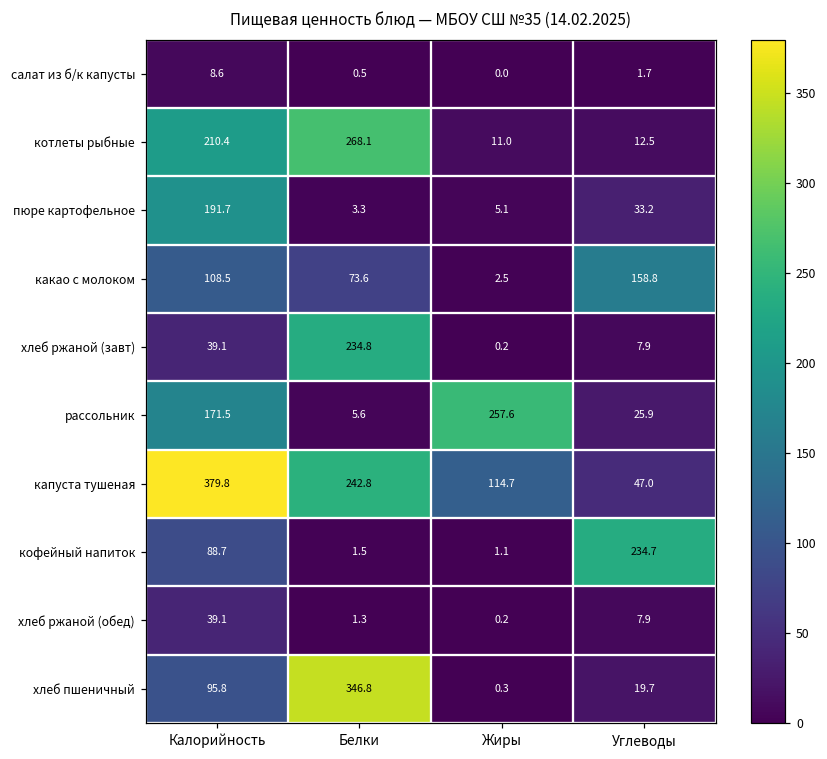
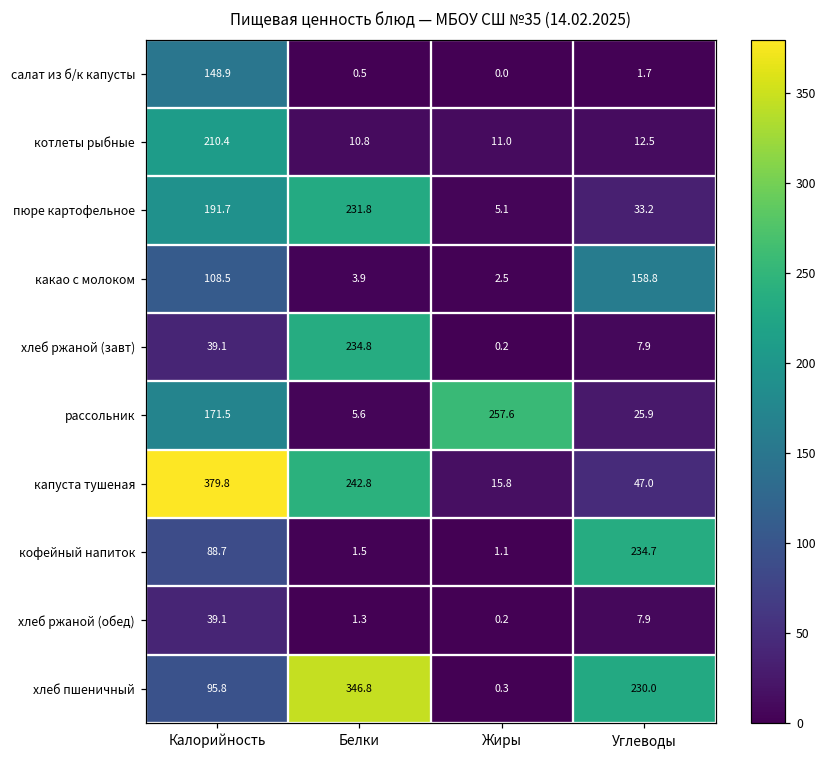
салат из б/к капусты, Калорийность: 8.6 -> 148.9
котлеты рыбные, Белки: 268.1 -> 10.8
пюре картофельное, Белки: 3.3 -> 231.8
какао с молоком, Белки: 73.6 -> 3.9
капуста тушеная, Жиры: 114.7 -> 15.8
хлеб пшеничный, Углеводы: 19.7 -> 230.0
